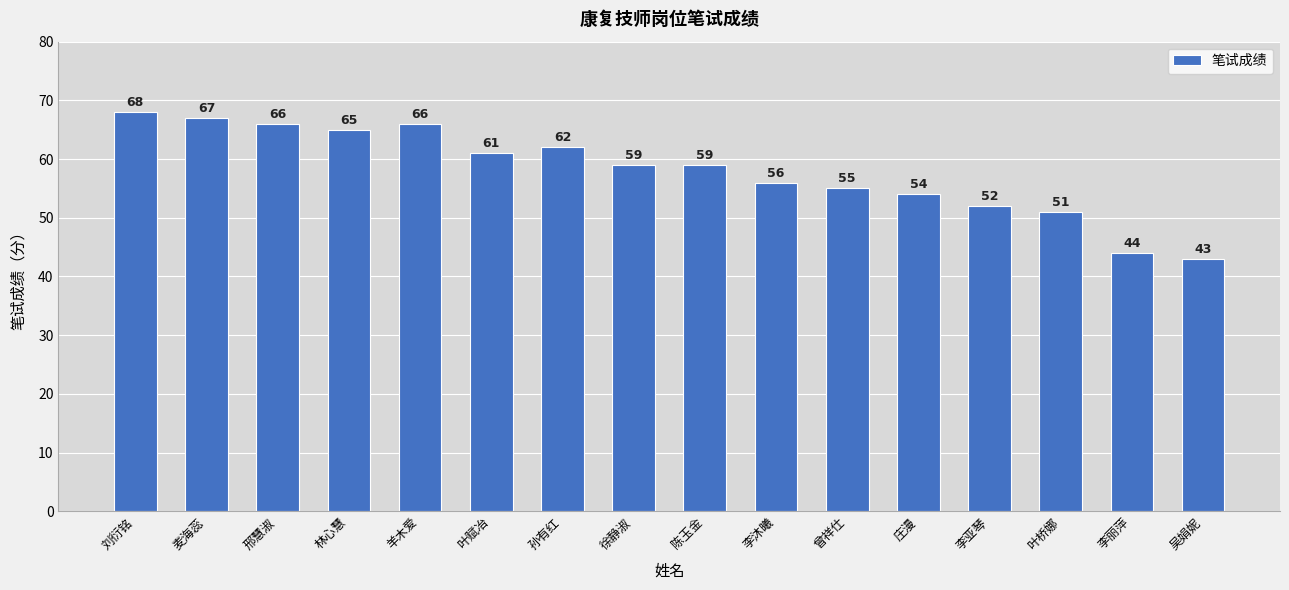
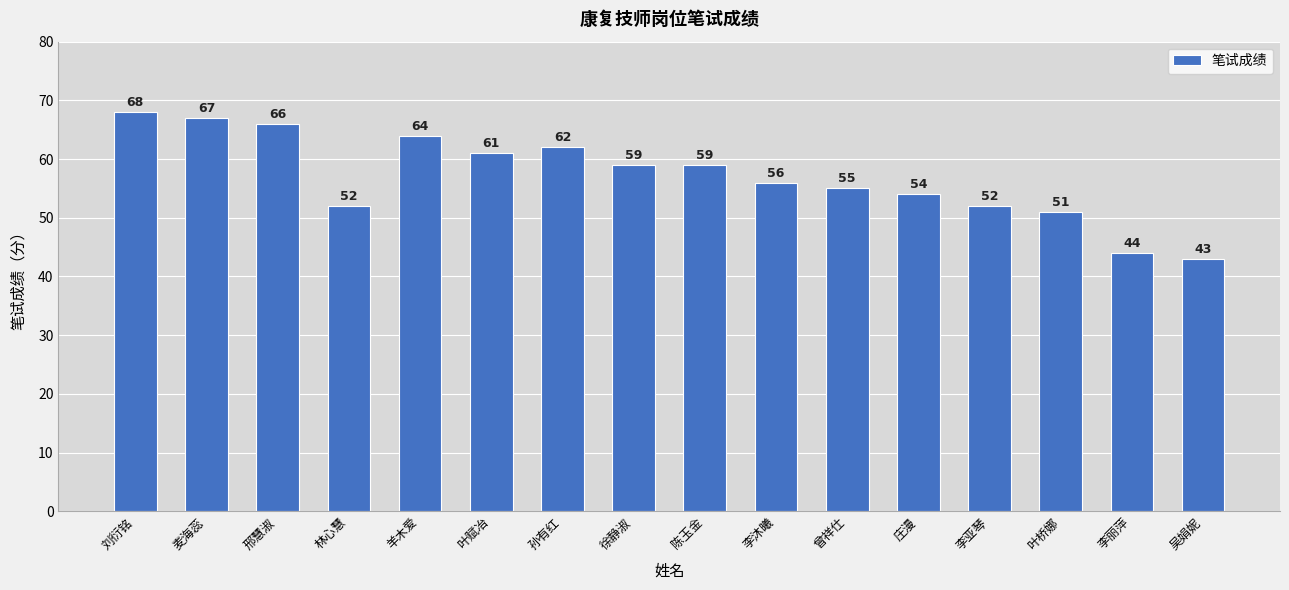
林心慧: 65 -> 52
羊木爱: 66 -> 64
